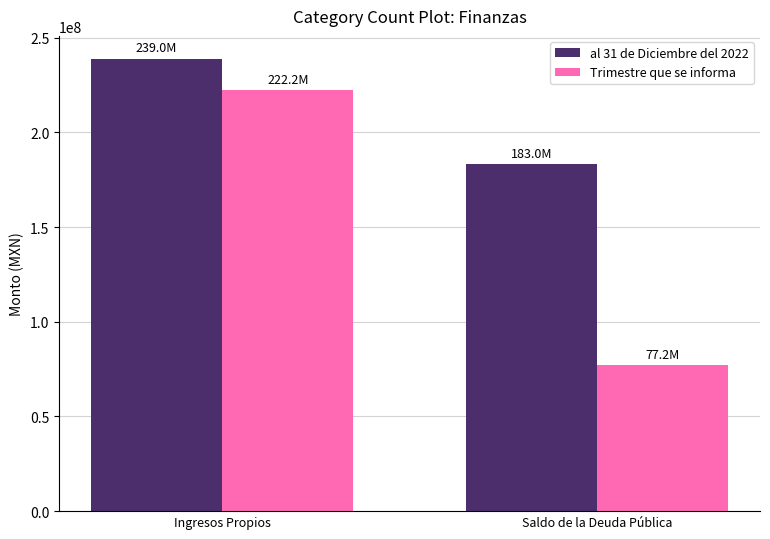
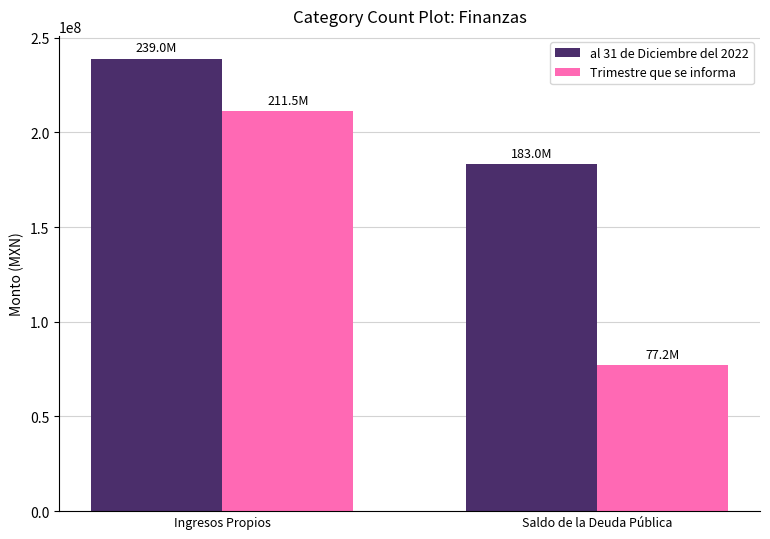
Trimestre que se informa, Ingresos Propios: 222.2M -> 211.5M
